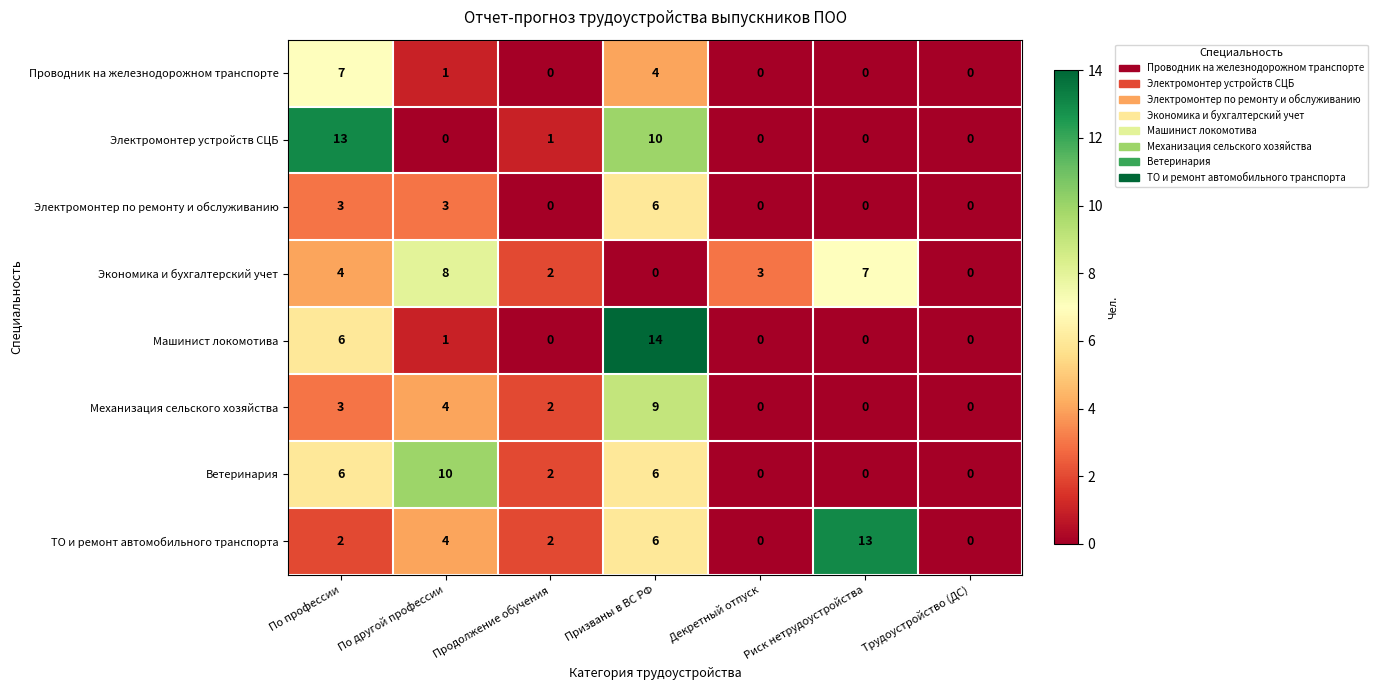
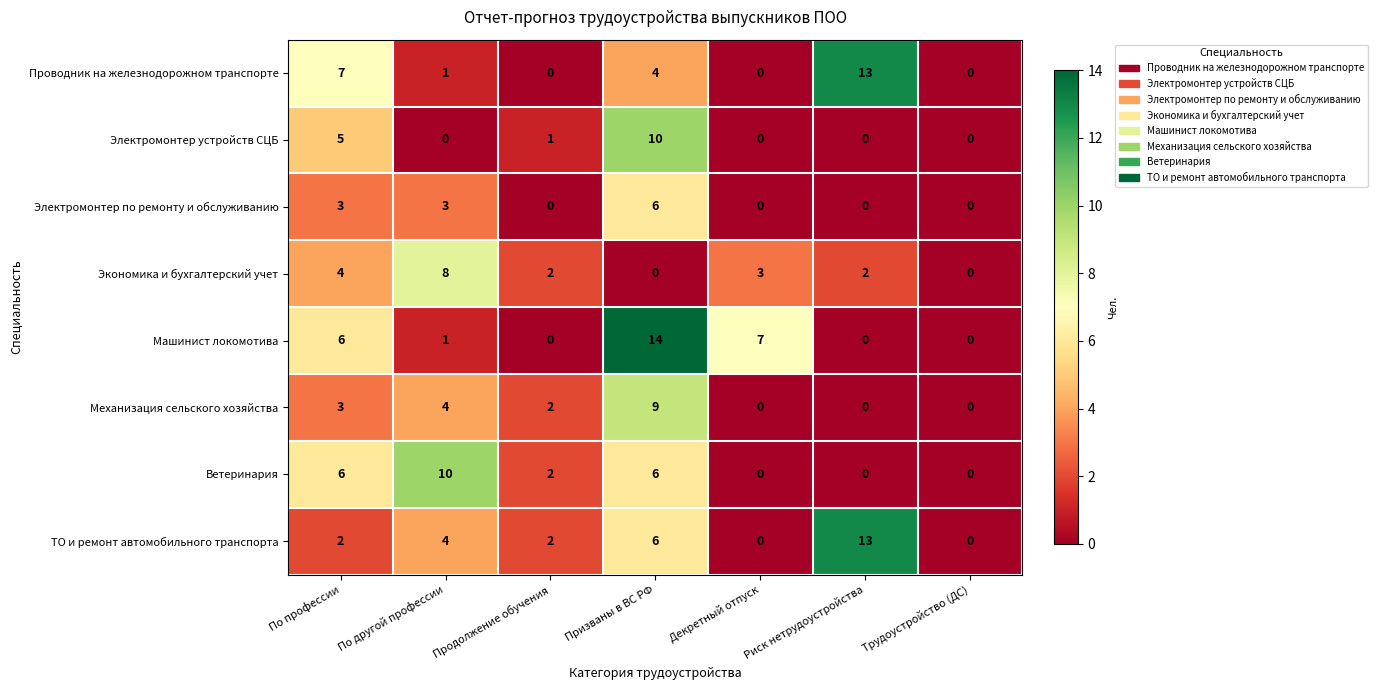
Проводник на железнодорожном транспорте, Риск нетрудоустройства: 0 -> 13
Электромонтер устройств СЦБ, По профессии: 13 -> 5
Экономика и бухгалтерский учет, Риск нетрудоустройства: 7 -> 2
Машинист локомотива, Декретный отпуск: 0 -> 7
